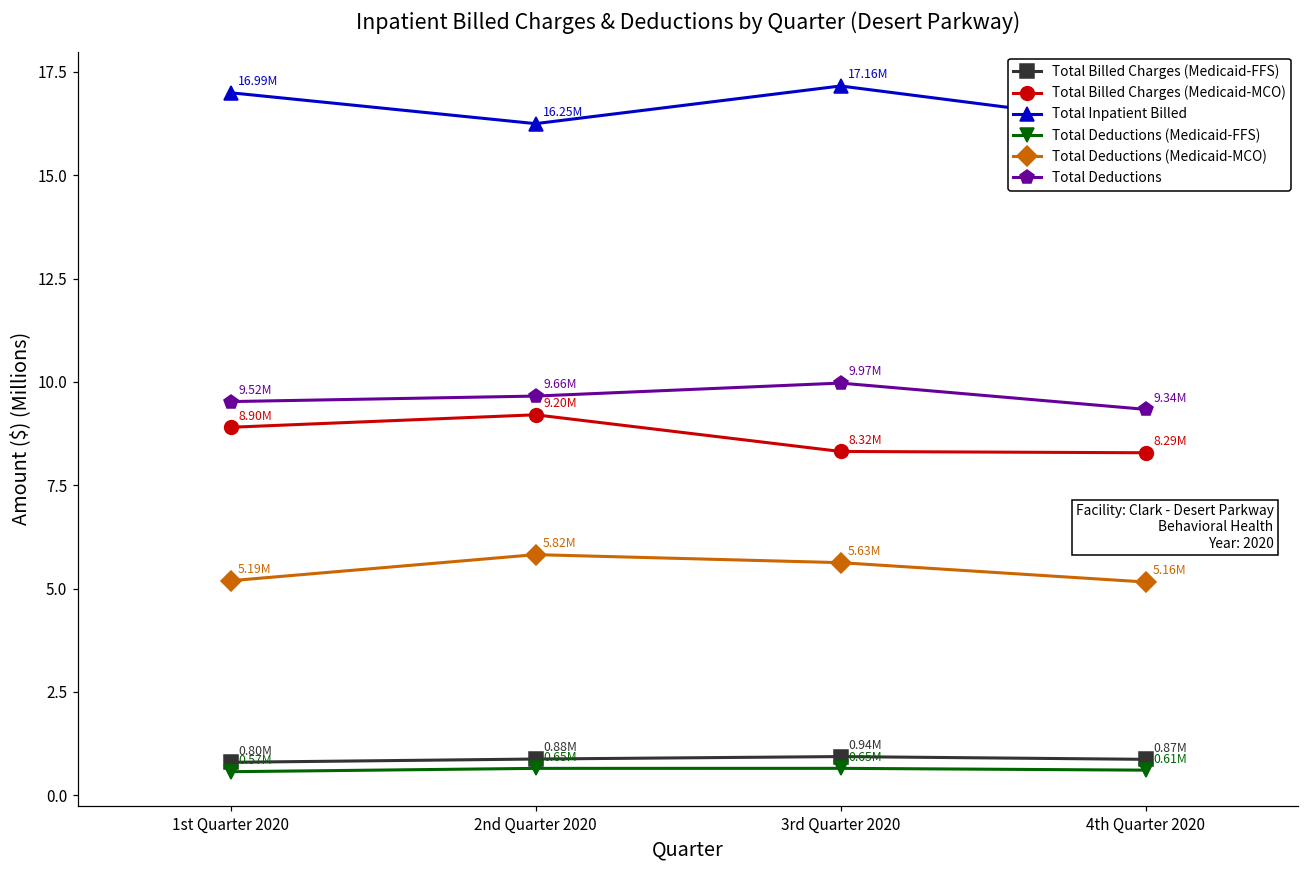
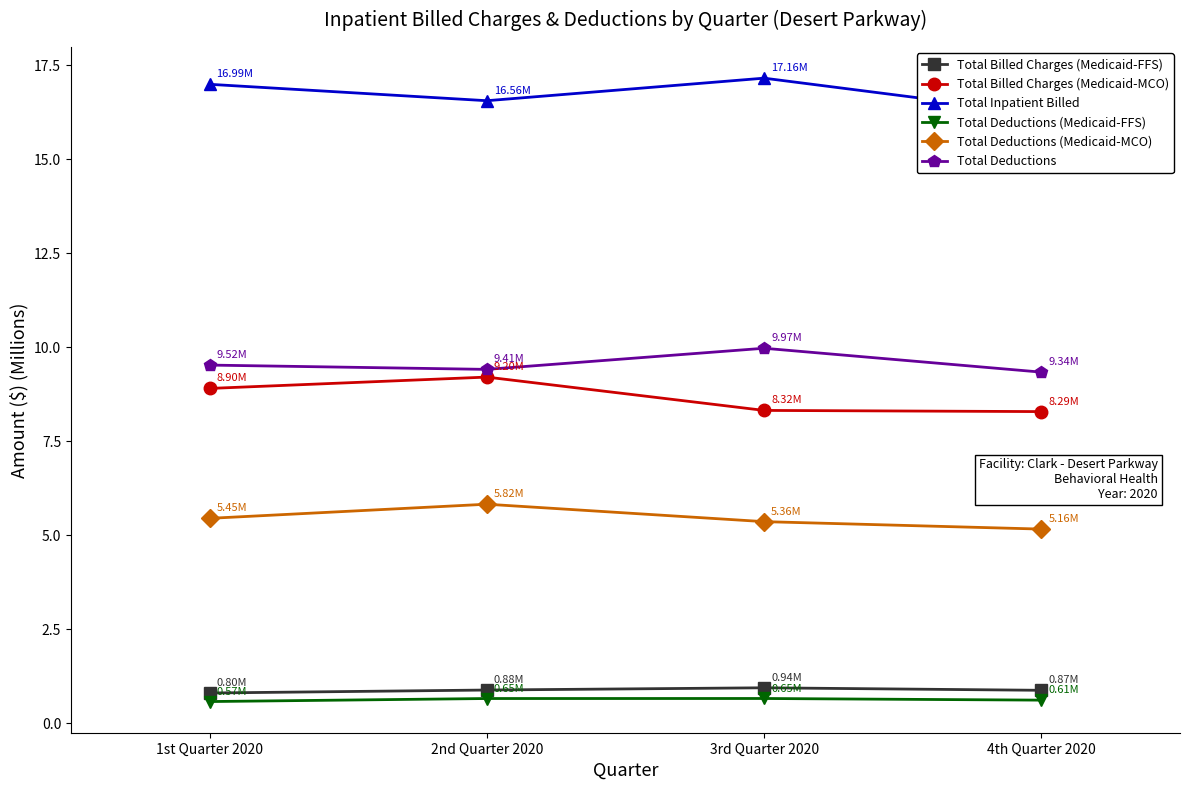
Total Deductions (Medicaid-MCO), 1st Quarter 2020: 5.19M -> 5.45M
Total Inpatient Billed, 2nd Quarter 2020: 16.25M -> 16.56M
Total Deductions, 2nd Quarter 2020: 9.66M -> 9.41M
Total Deductions (Medicaid-MCO), 3rd Quarter 2020: 5.63M -> 5.36M
